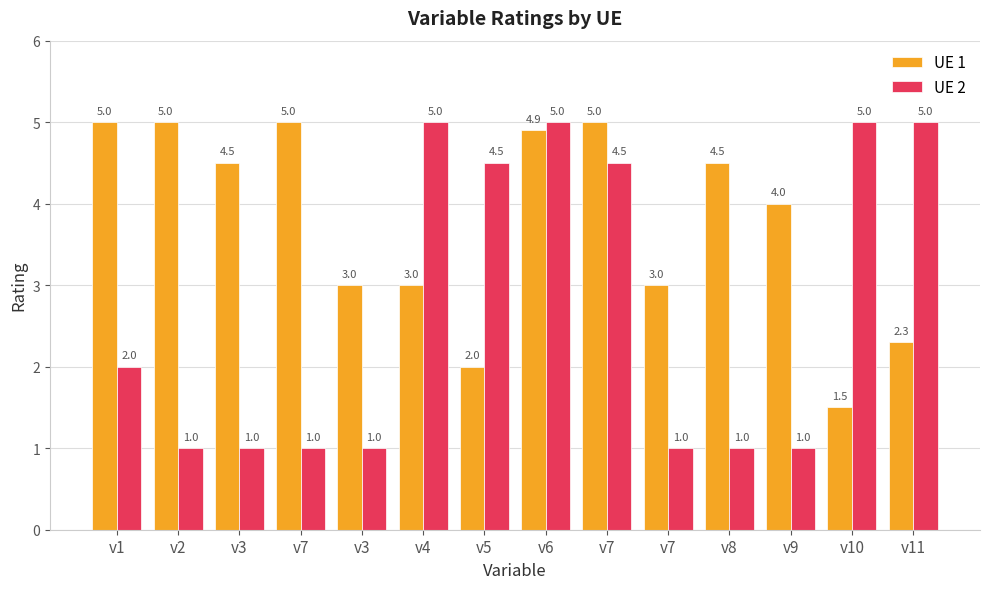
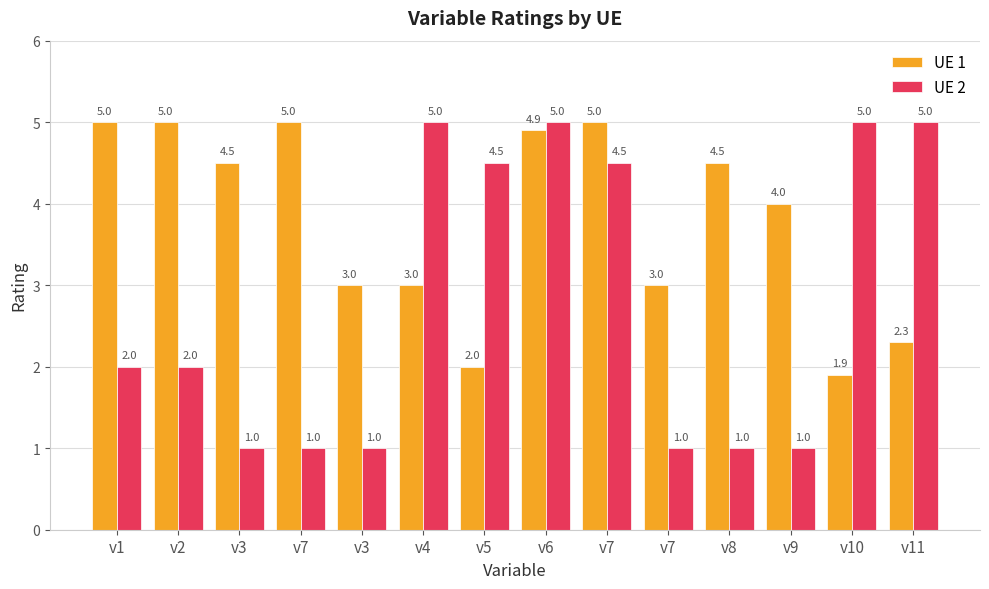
UE 2, v2: 1.0 -> 2.0
UE 1, v10: 1.5 -> 1.9
